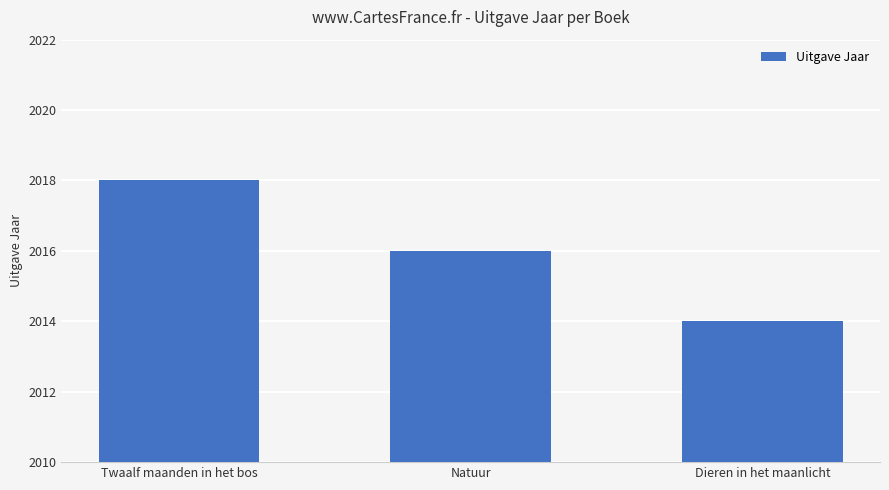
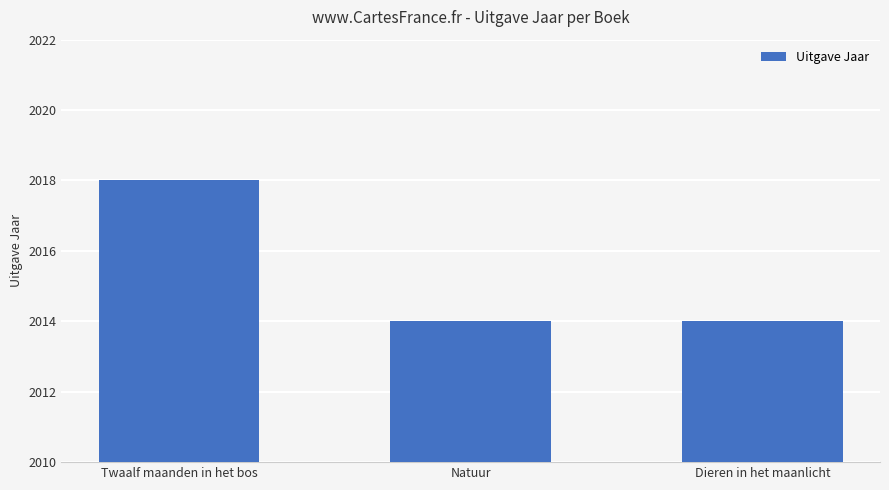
Natuur: 2016 -> 2014
